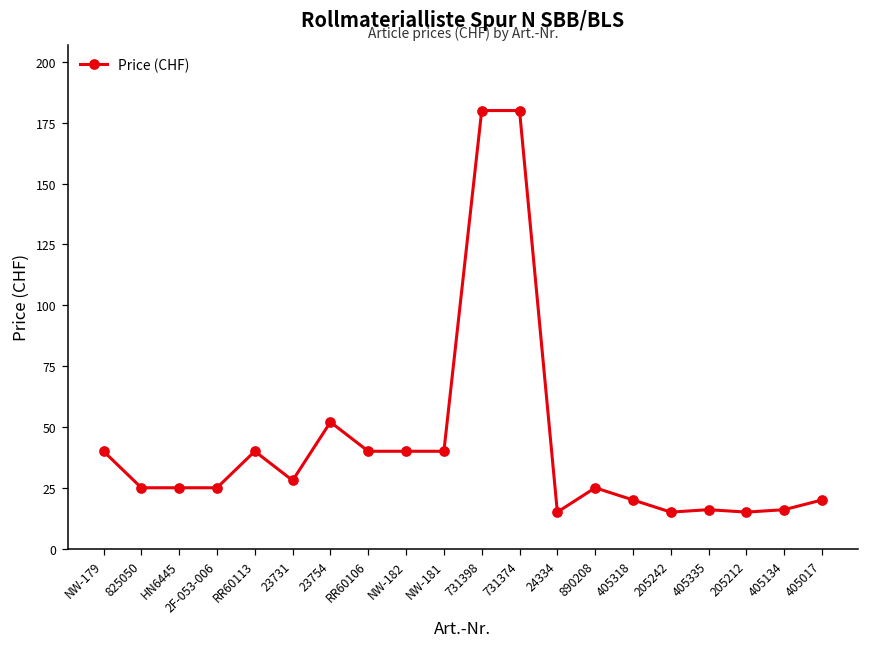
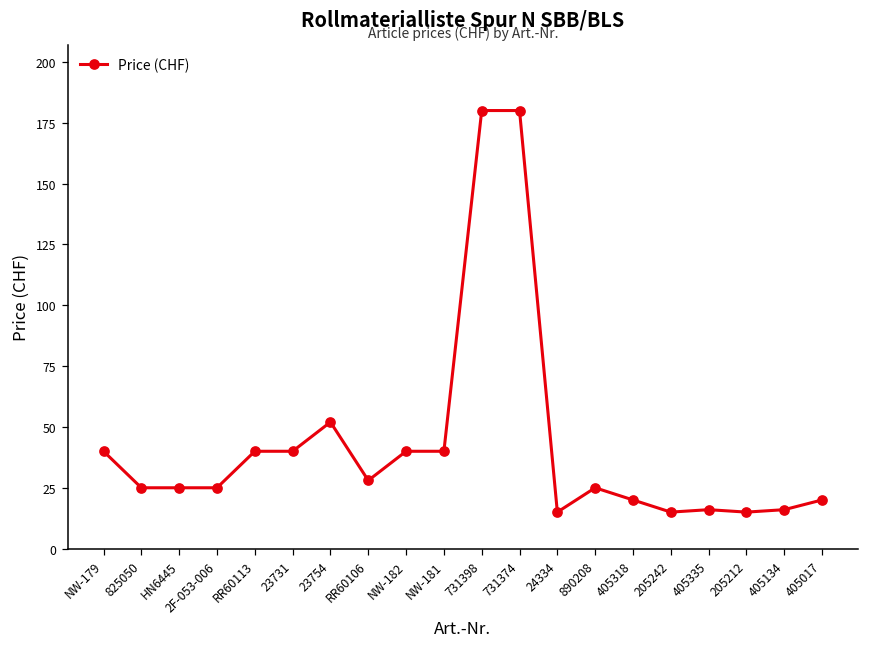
23731: 28 -> 40
RR60106: 40 -> 28
